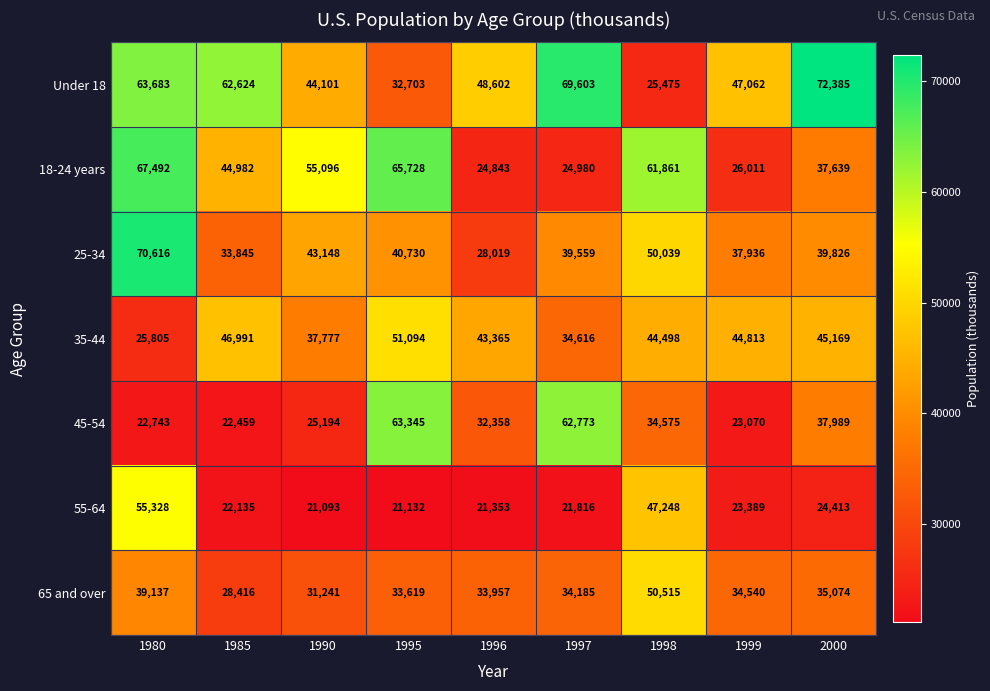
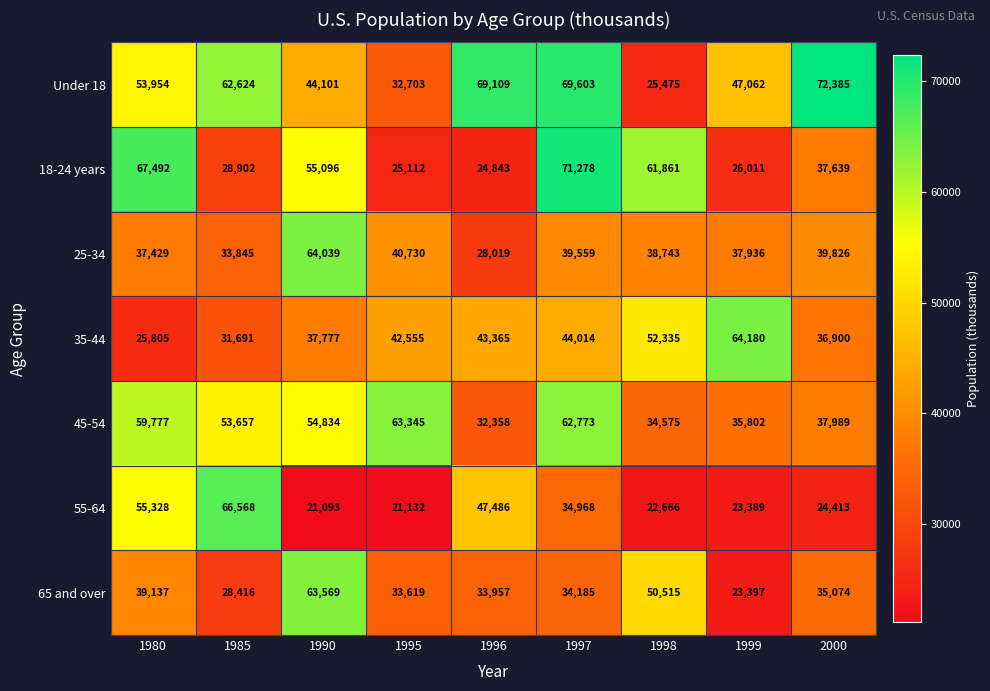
Under 18, 1980: 63,683 -> 53,954
Under 18, 1996: 48,602 -> 69,109
18-24 years, 1985: 44,982 -> 28,902
18-24 years, 1995: 65,728 -> 25,112
18-24 years, 1997: 24,980 -> 71,278
25-34, 1980: 70,616 -> 37,429
25-34, 1990: 43,148 -> 64,039
25-34, 1998: 50,039 -> 38,743
35-44, 1985: 46,991 -> 31,691
35-44, 1995: 51,094 -> 42,555
35-44, 1997: 34,616 -> 44,014
35-44, 1998: 44,498 -> 52,335
35-44, 1999: 44,813 -> 64,180
35-44, 2000: 45,169 -> 36,900
45-54, 1980: 22,743 -> 59,777
45-54, 1985: 22,459 -> 53,657
45-54, 1990: 25,194 -> 54,834
45-54, 1999: 23,070 -> 35,802
55-64, 1985: 22,135 -> 66,568
55-64, 1996: 21,353 -> 47,486
55-64, 1997: 21,816 -> 34,968
55-64, 1998: 47,248 -> 22,666
65 and over, 1990: 31,241 -> 63,569
65 and over, 1999: 34,540 -> 23,397
